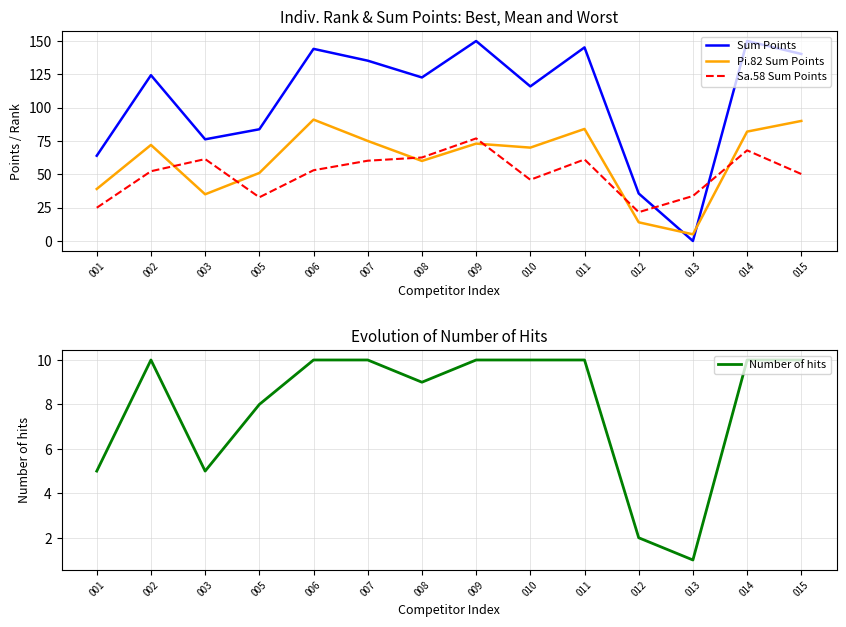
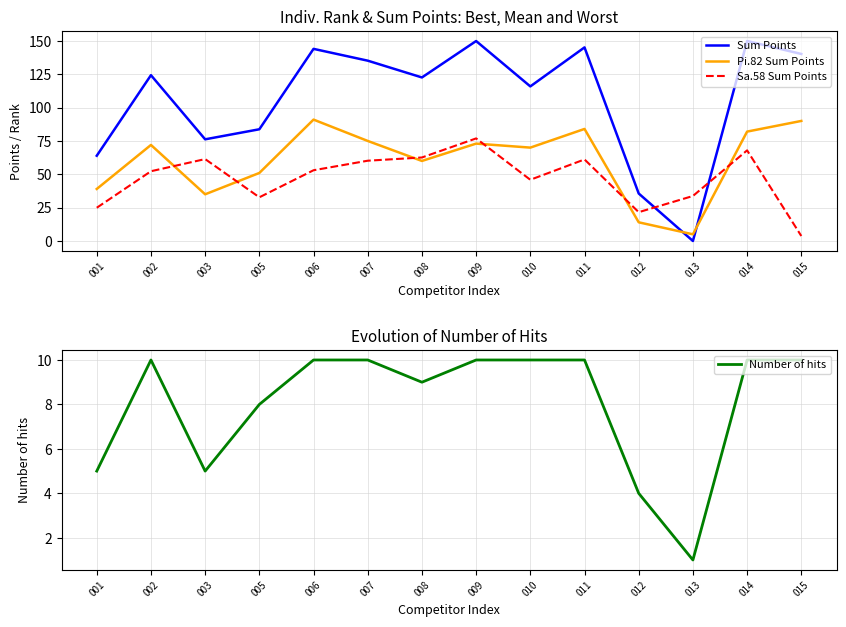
Indiv. Rank & Sum Points: Best, Mean and Worst, Sa.58 Sum Points, 015: 50 -> 4
Evolution of Number of Hits, 012: 2 -> 4
